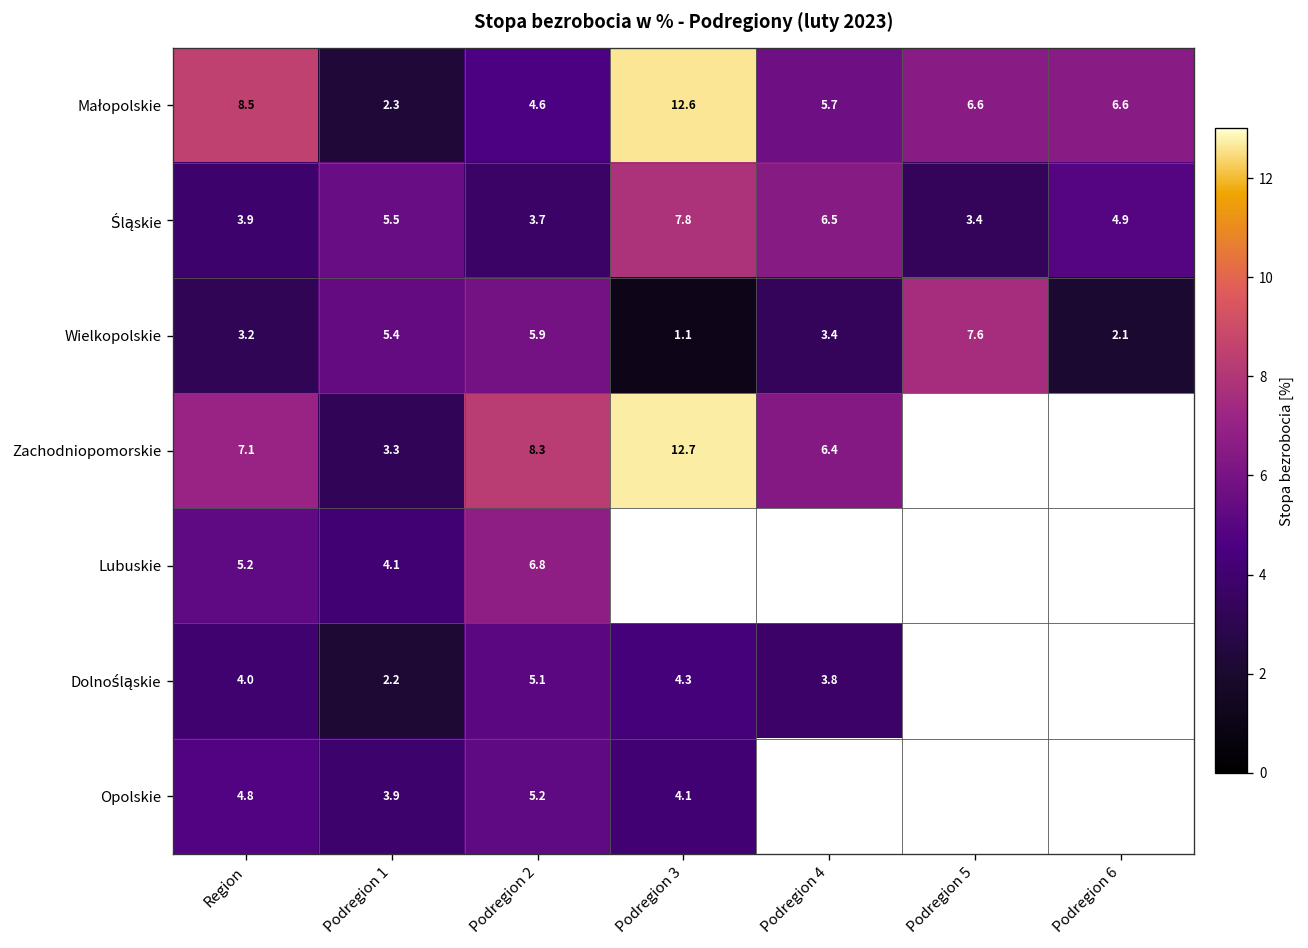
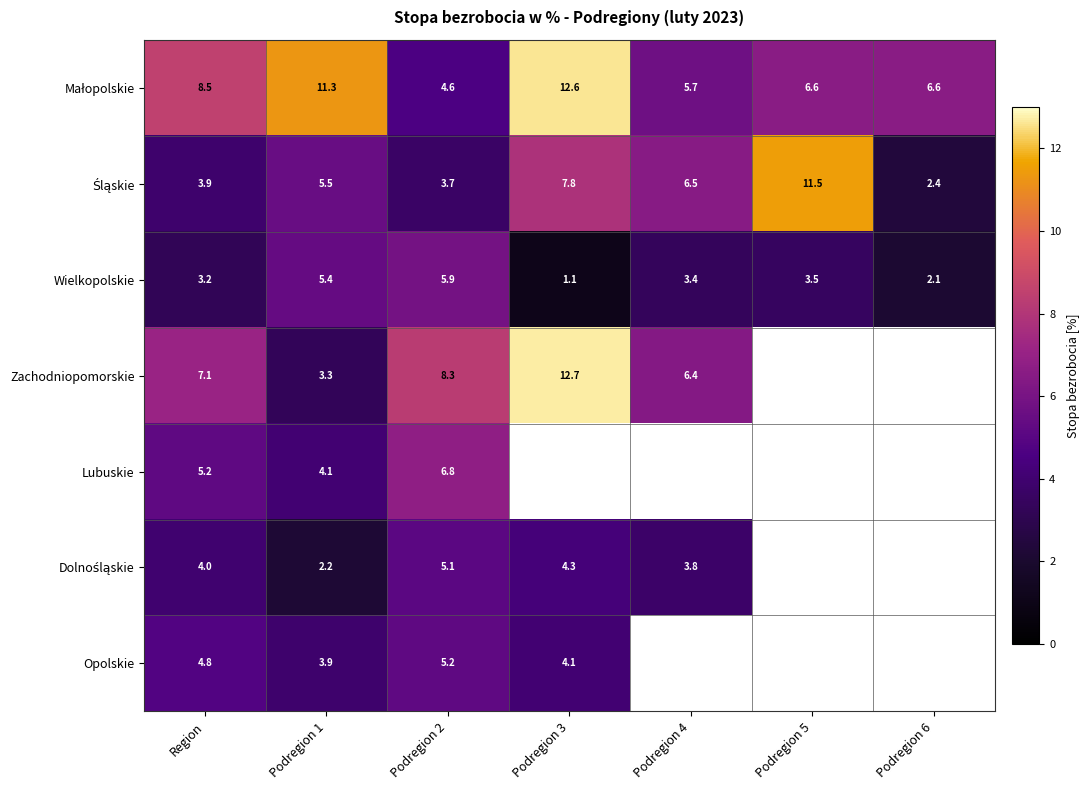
Małopolskie, Podregion 1: 2.3 -> 11.3
Śląskie, Podregion 5: 3.4 -> 11.5
Śląskie, Podregion 6: 4.9 -> 2.4
Wielkopolskie, Podregion 5: 7.6 -> 3.5
